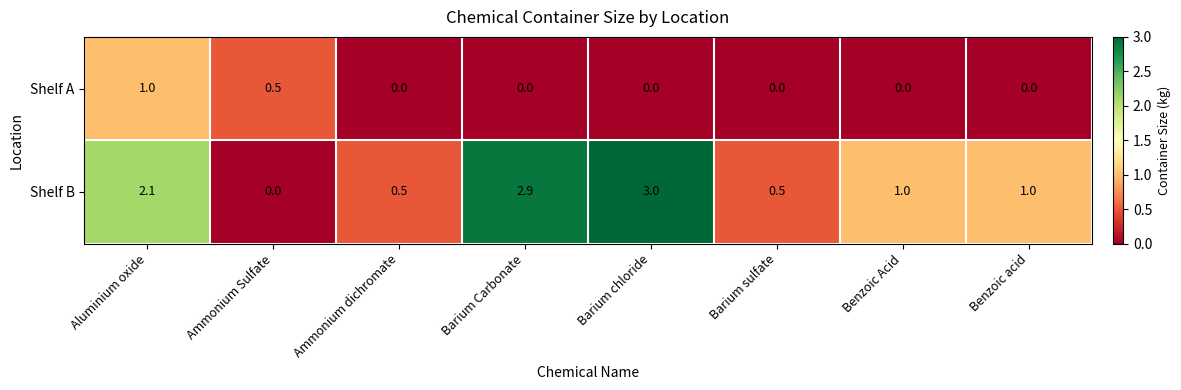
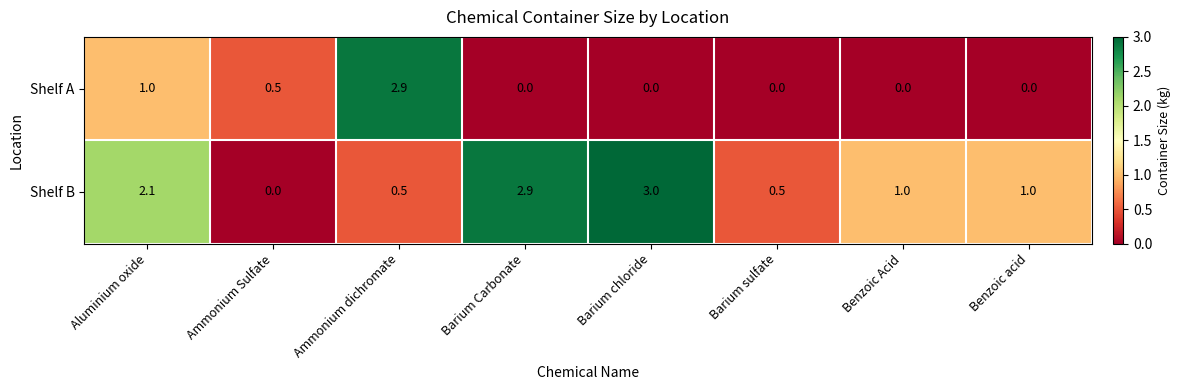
Shelf A, Ammonium dichromate: 0.0 -> 2.9
